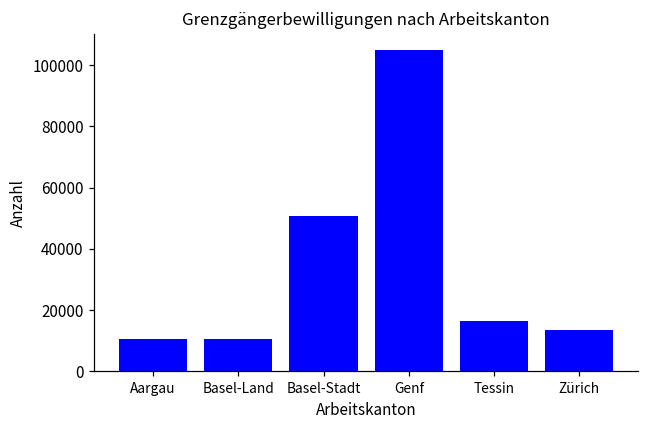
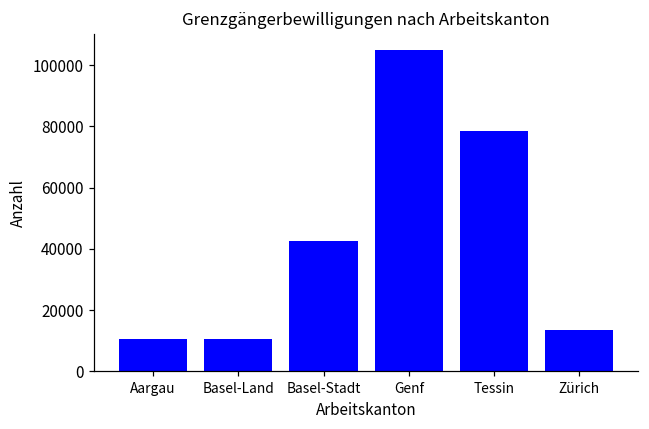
Basel-Stadt: 51000 -> 42000
Tessin: 16000 -> 79000
